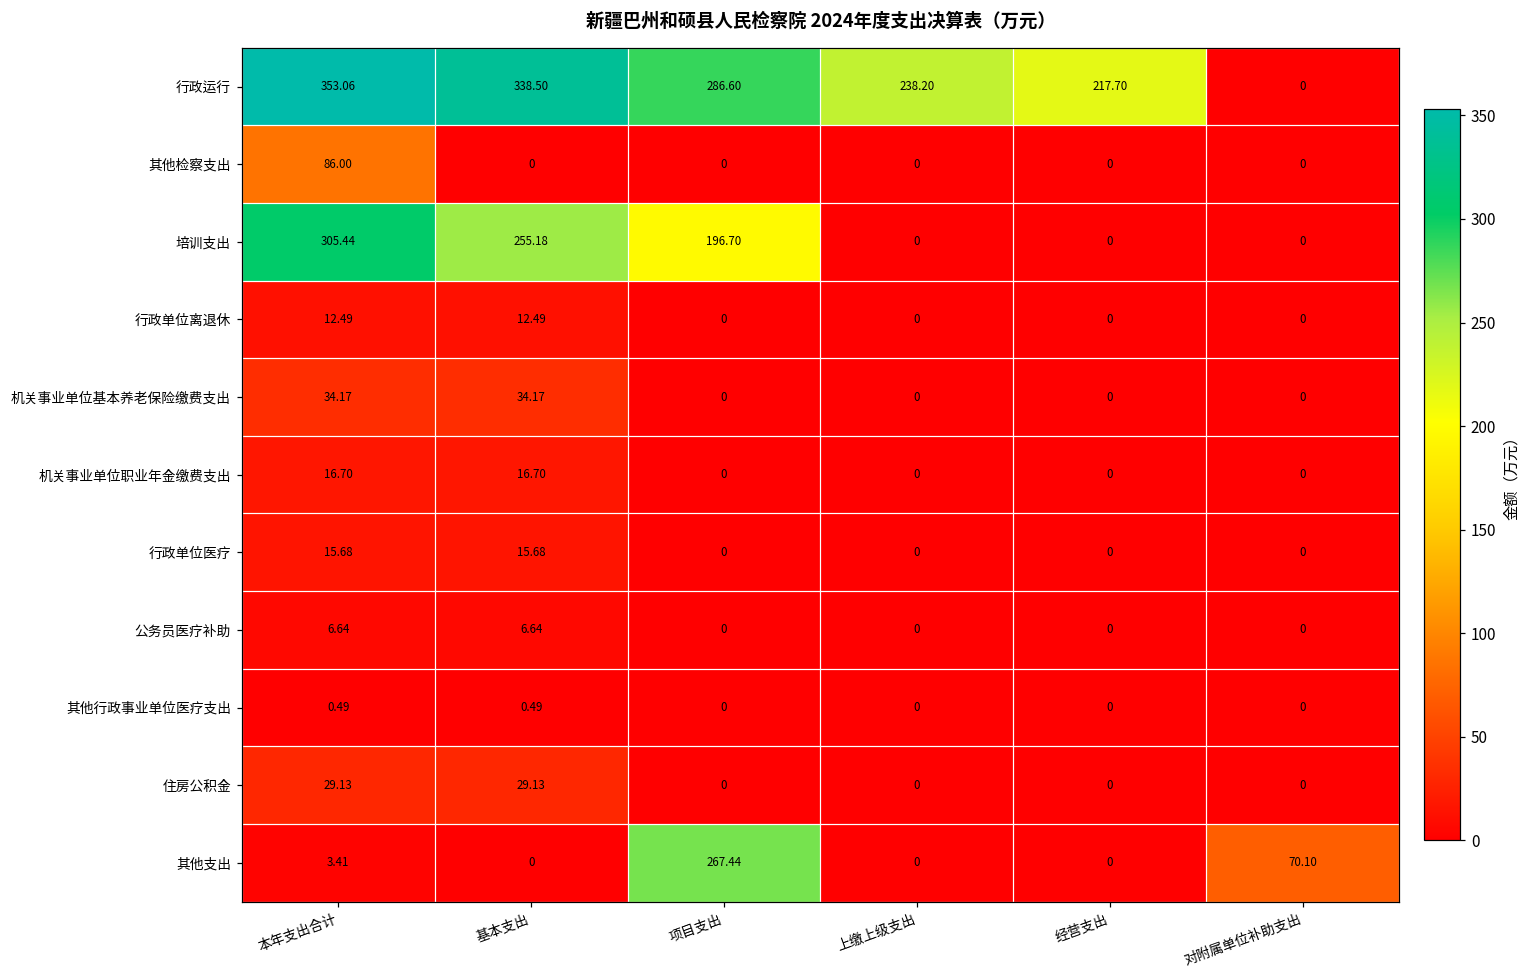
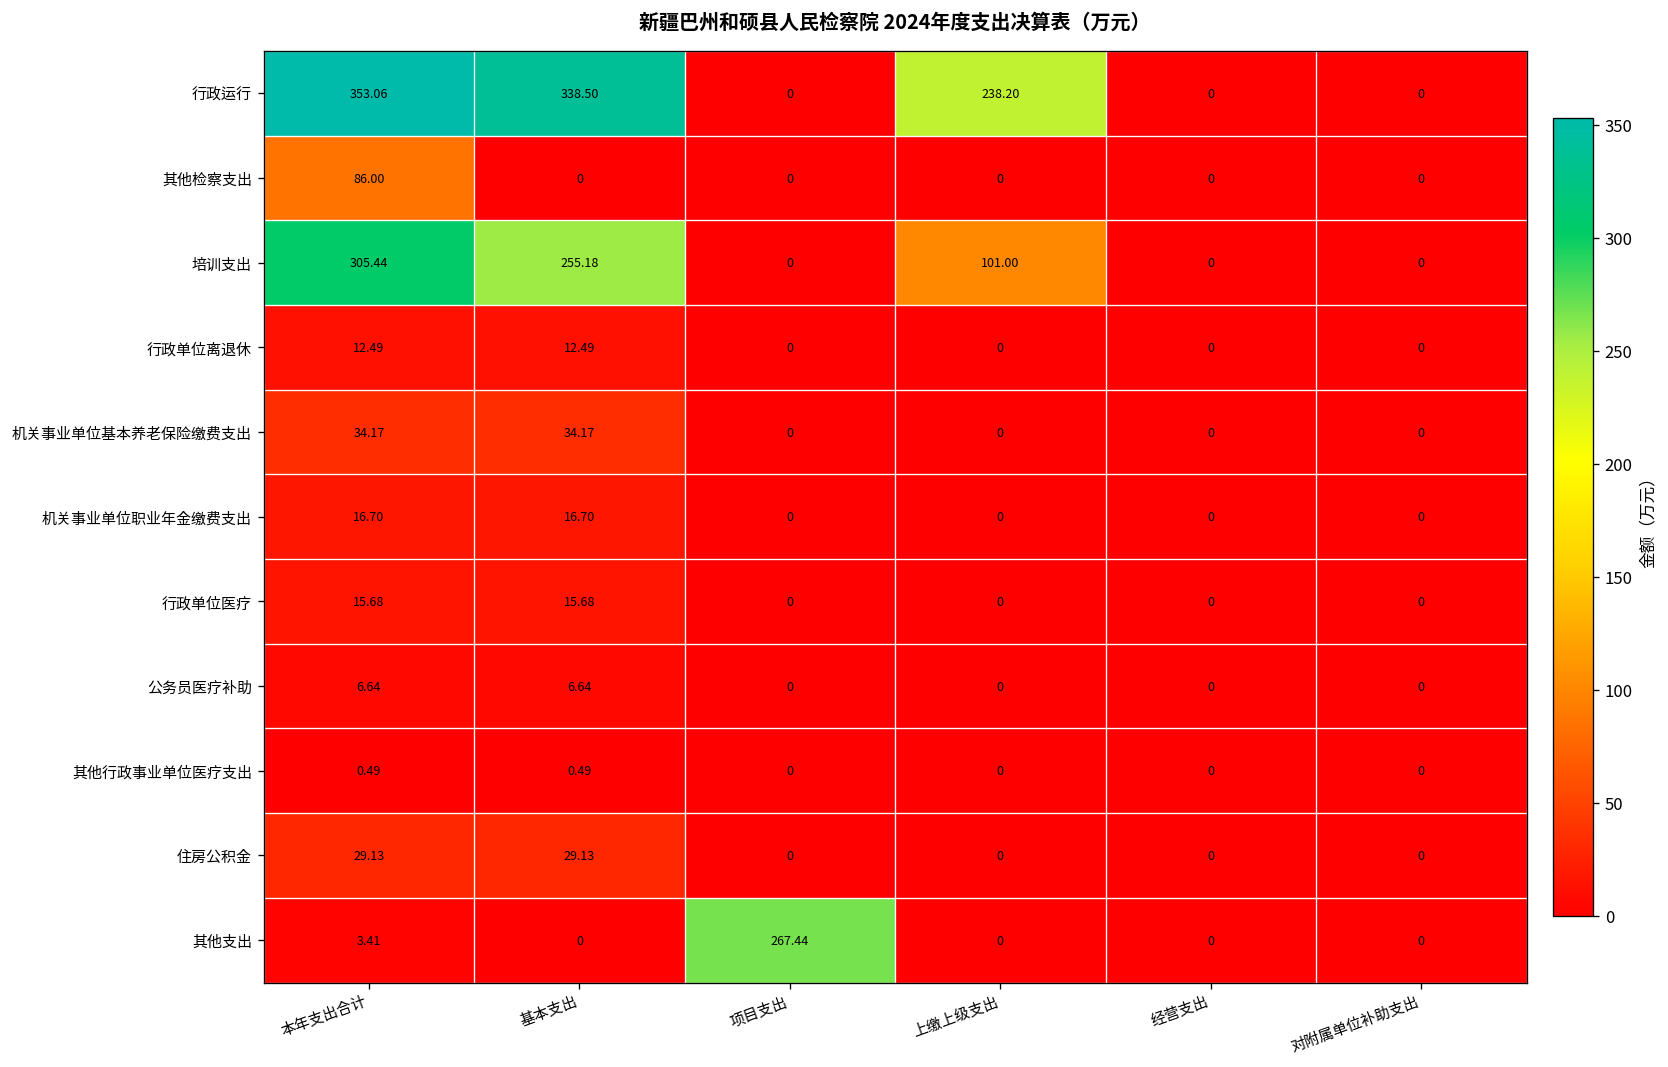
行政运行, 项目支出: 286.60 -> 0
行政运行, 经营支出: 217.70 -> 0
培训支出, 项目支出: 196.70 -> 0
培训支出, 上缴上级支出: 0 -> 101.00
其他支出, 对附属单位补助支出: 70.10 -> 0
